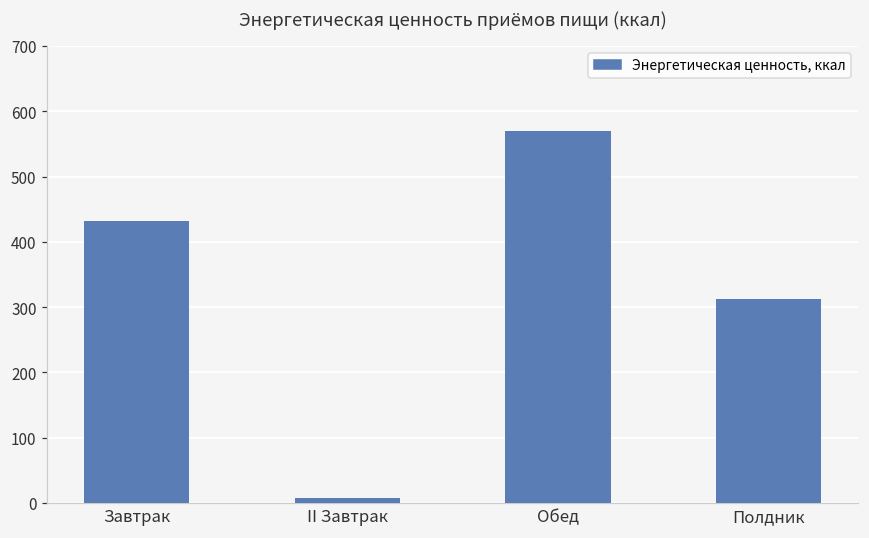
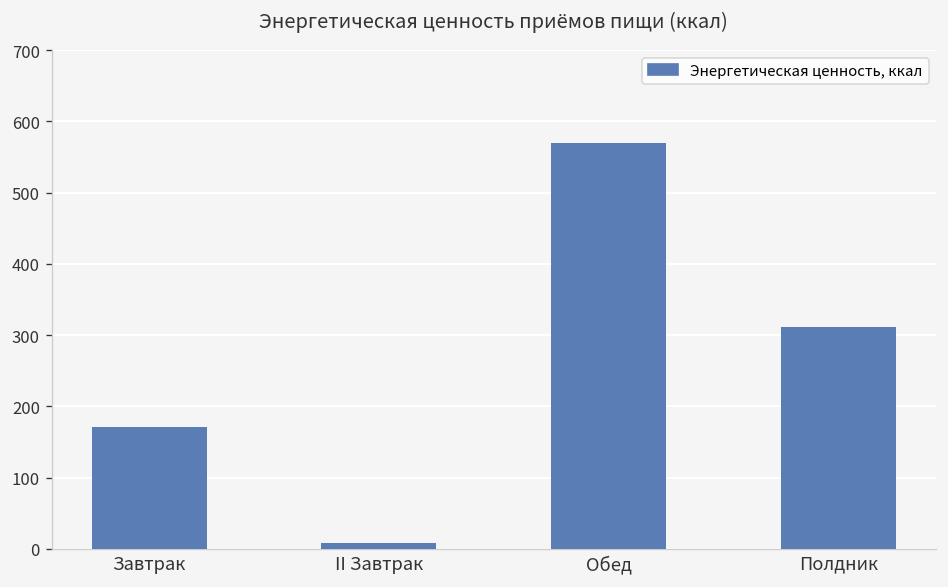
Завтрак: 430 -> 170
